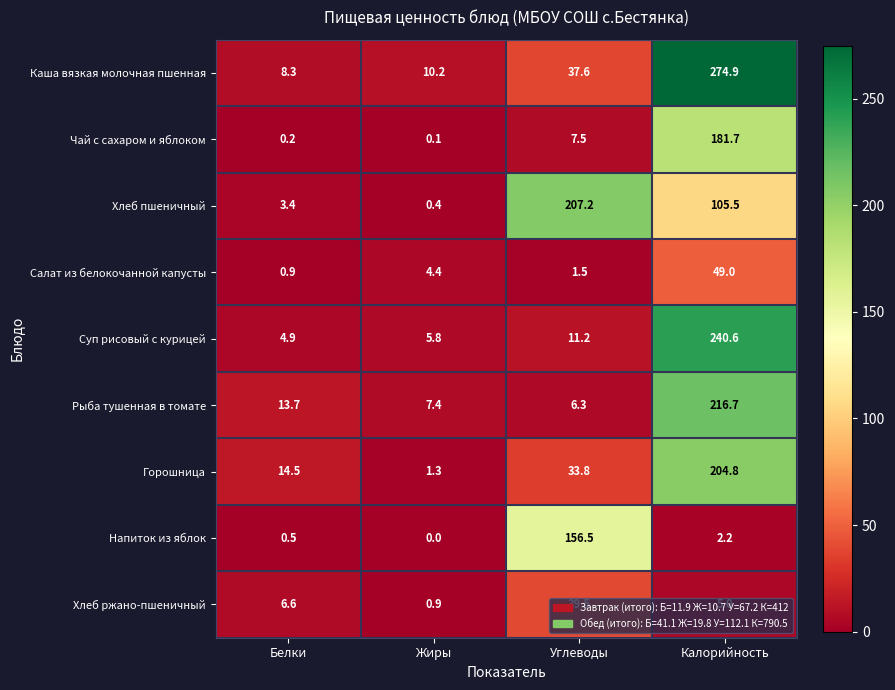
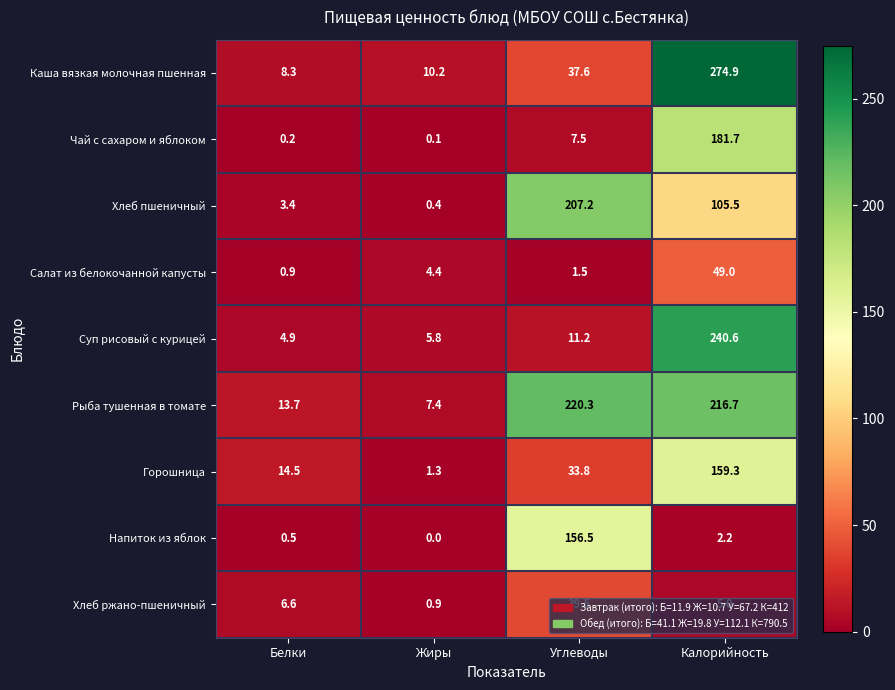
Рыба тушенная в томате, Углеводы: 6.3 -> 220.3
Горошница, Калорийность: 204.8 -> 159.3
